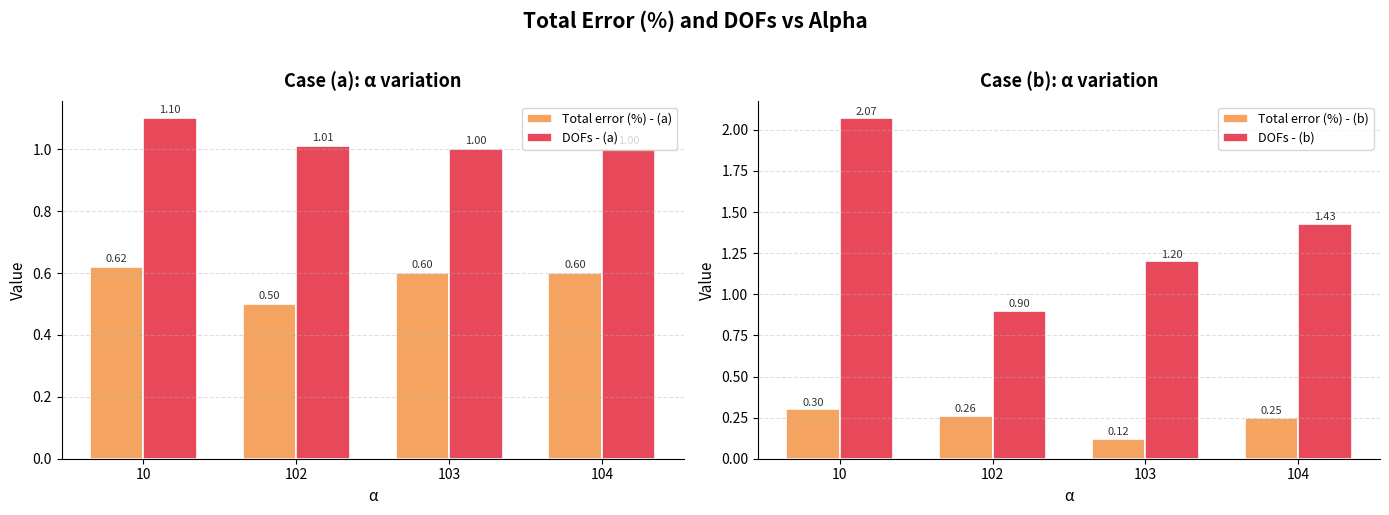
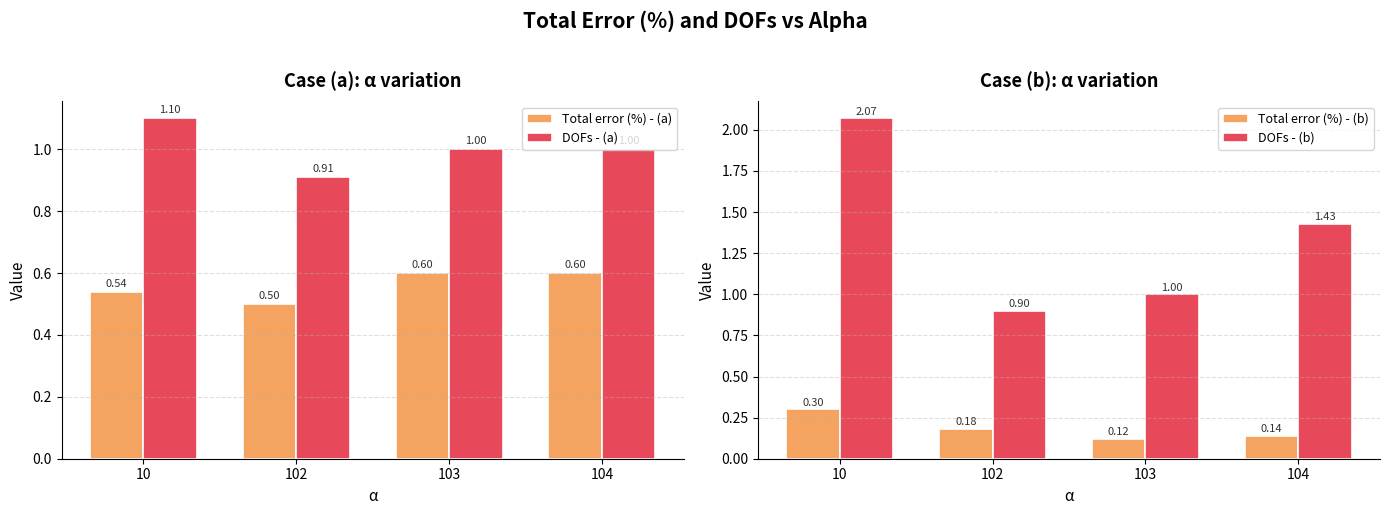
Case (a): α variation, Total error (%) - (a), 10: 0.62 -> 0.54
Case (a): α variation, DOFs - (a), 102: 1.01 -> 0.91
Case (b): α variation, Total error (%) - (b), 102: 0.26 -> 0.18
Case (b): α variation, DOFs - (b), 103: 1.20 -> 1.00
Case (b): α variation, Total error (%) - (b), 104: 0.25 -> 0.14
